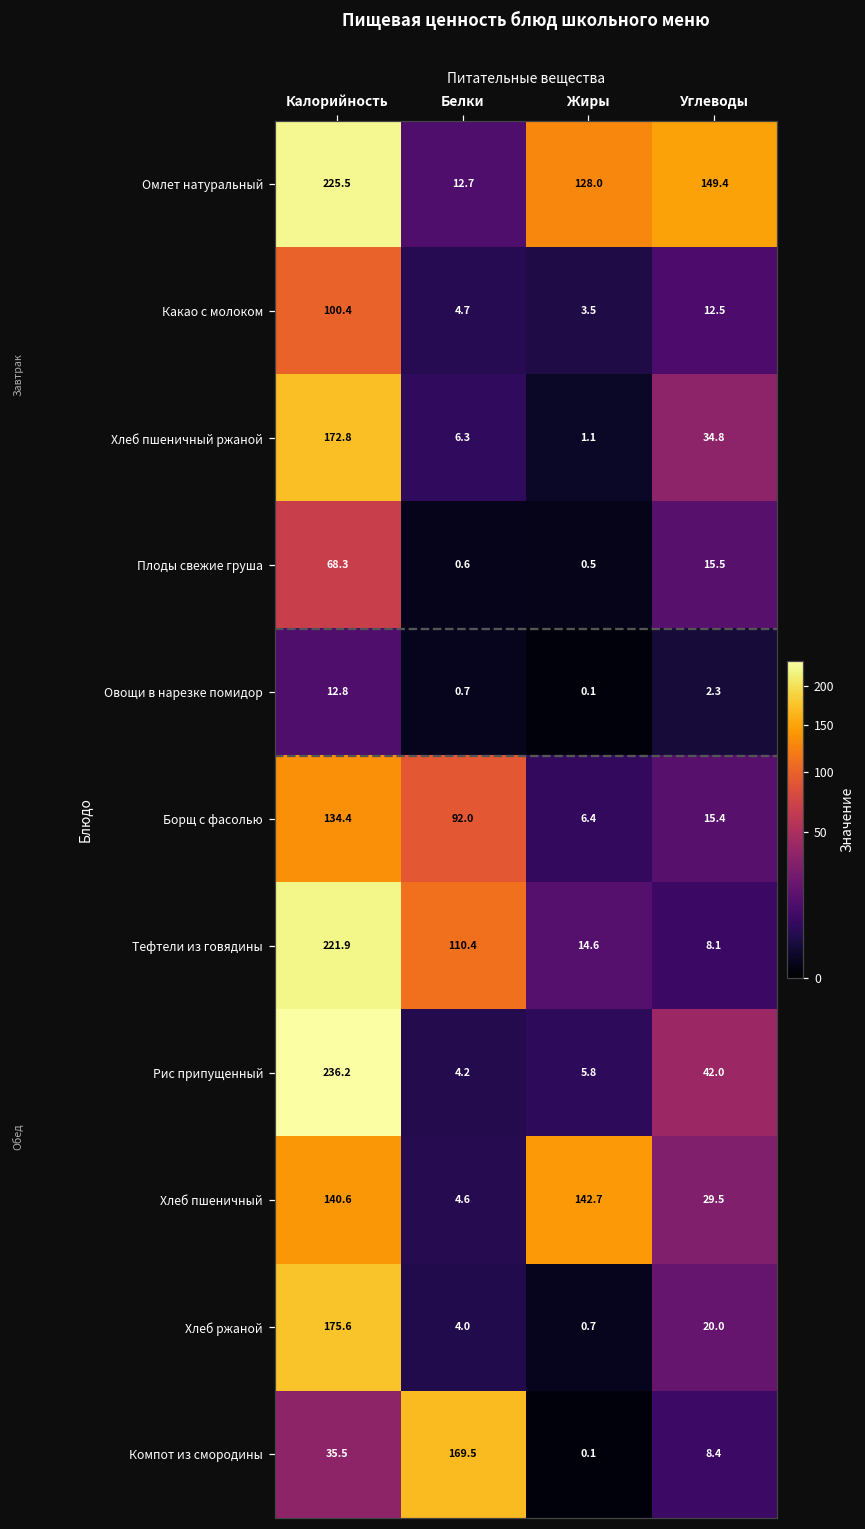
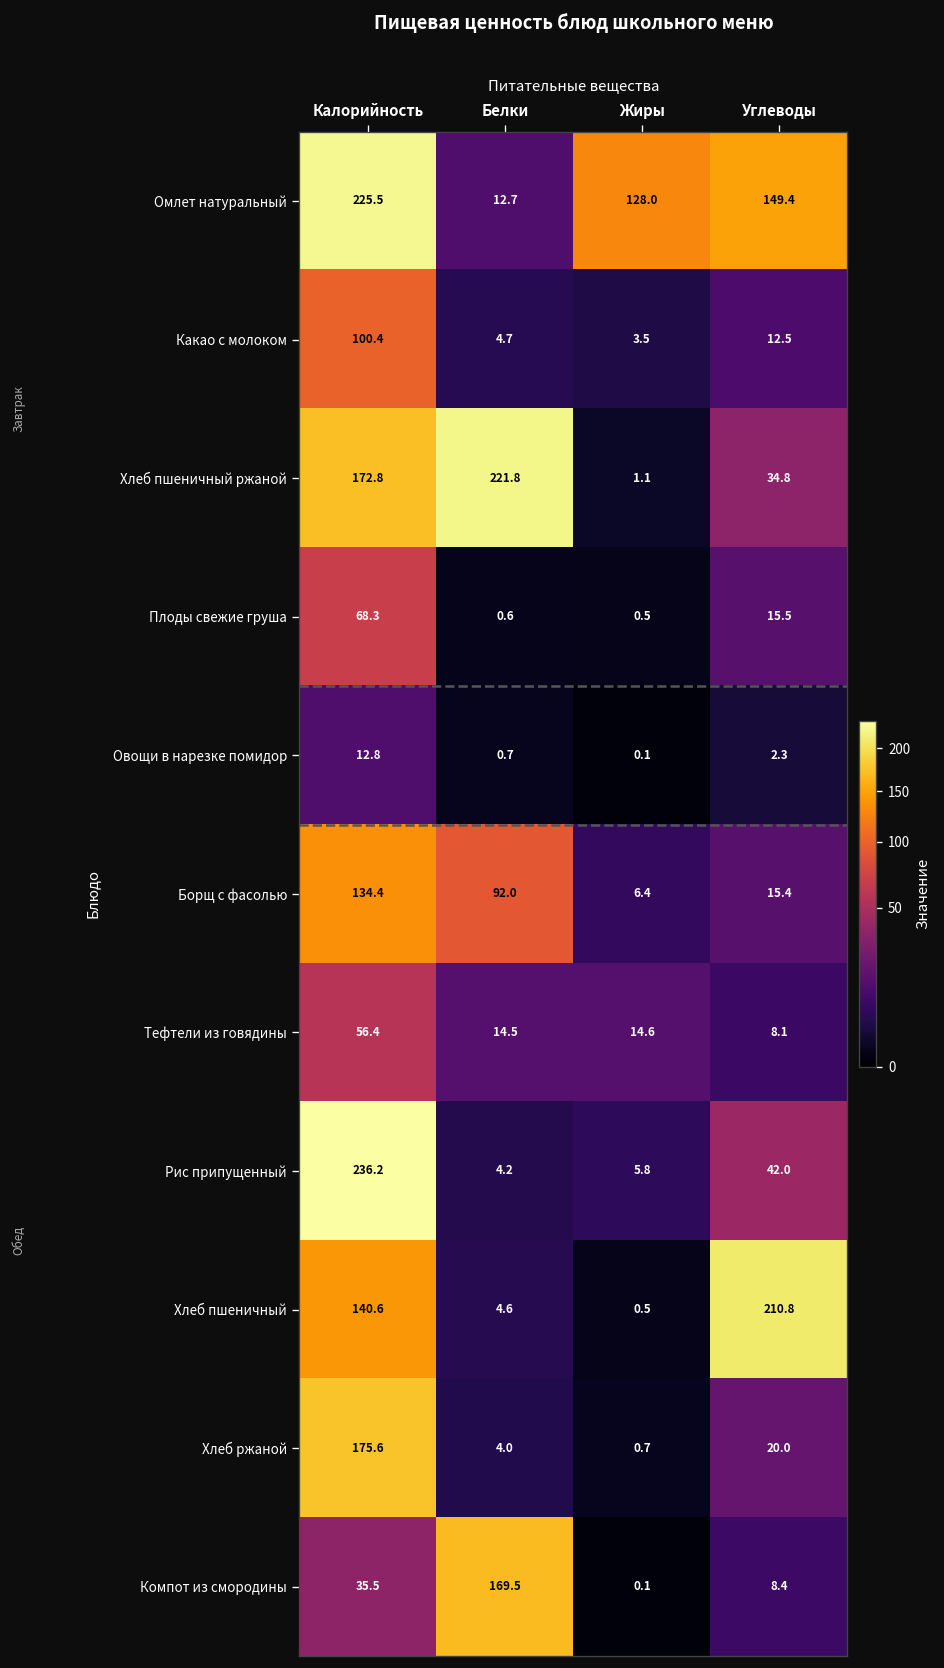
Хлеб пшеничный ржаной, Белки: 6.3 -> 221.8
Тефтели из говядины, Калорийность: 221.9 -> 56.4
Тефтели из говядины, Белки: 110.4 -> 14.5
Хлеб пшеничный, Жиры: 142.7 -> 0.5
Хлеб пшеничный, Углеводы: 29.5 -> 210.8
